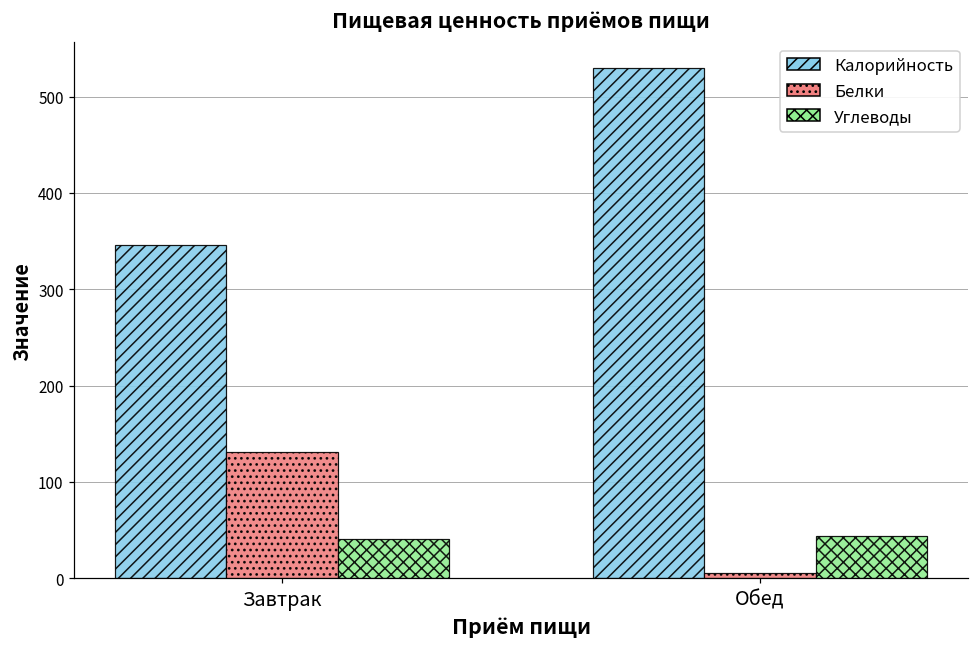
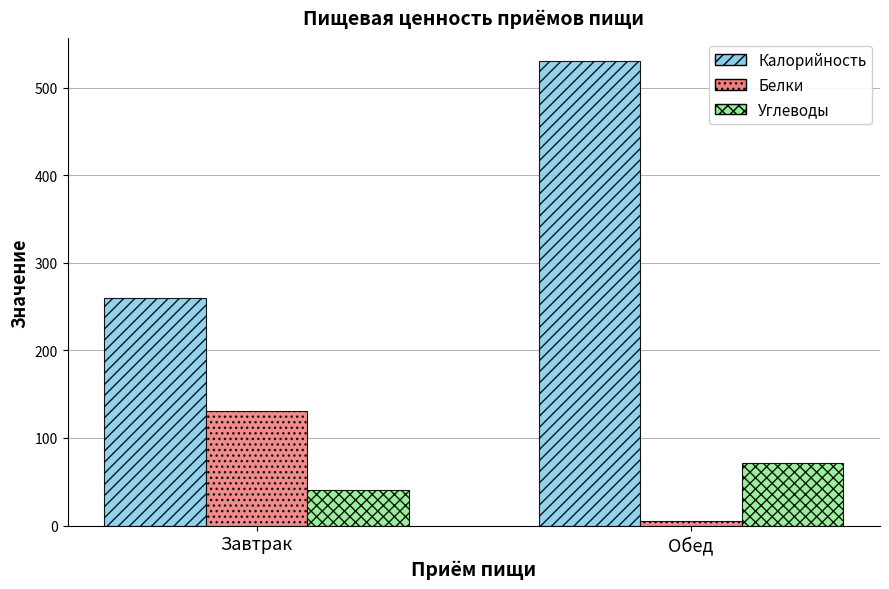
Калорийность, Завтрак: 350 -> 260
Углеводы, Обед: 40 -> 70
